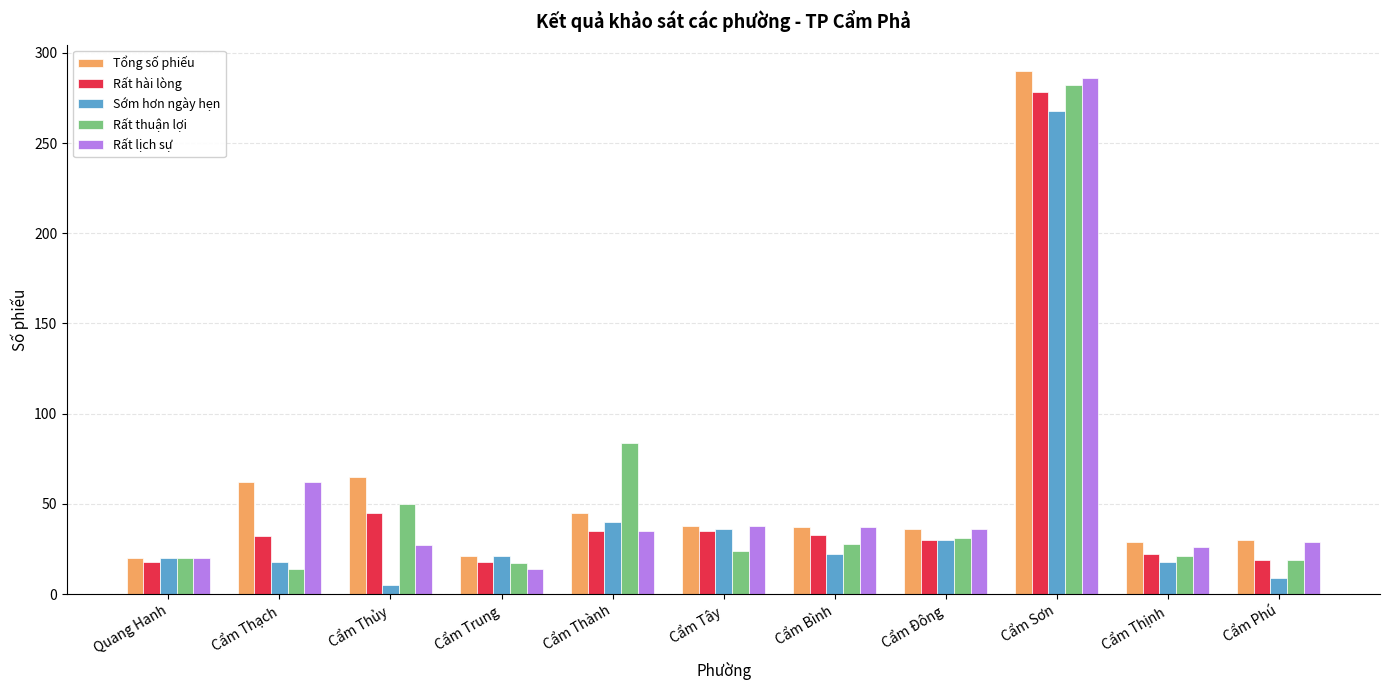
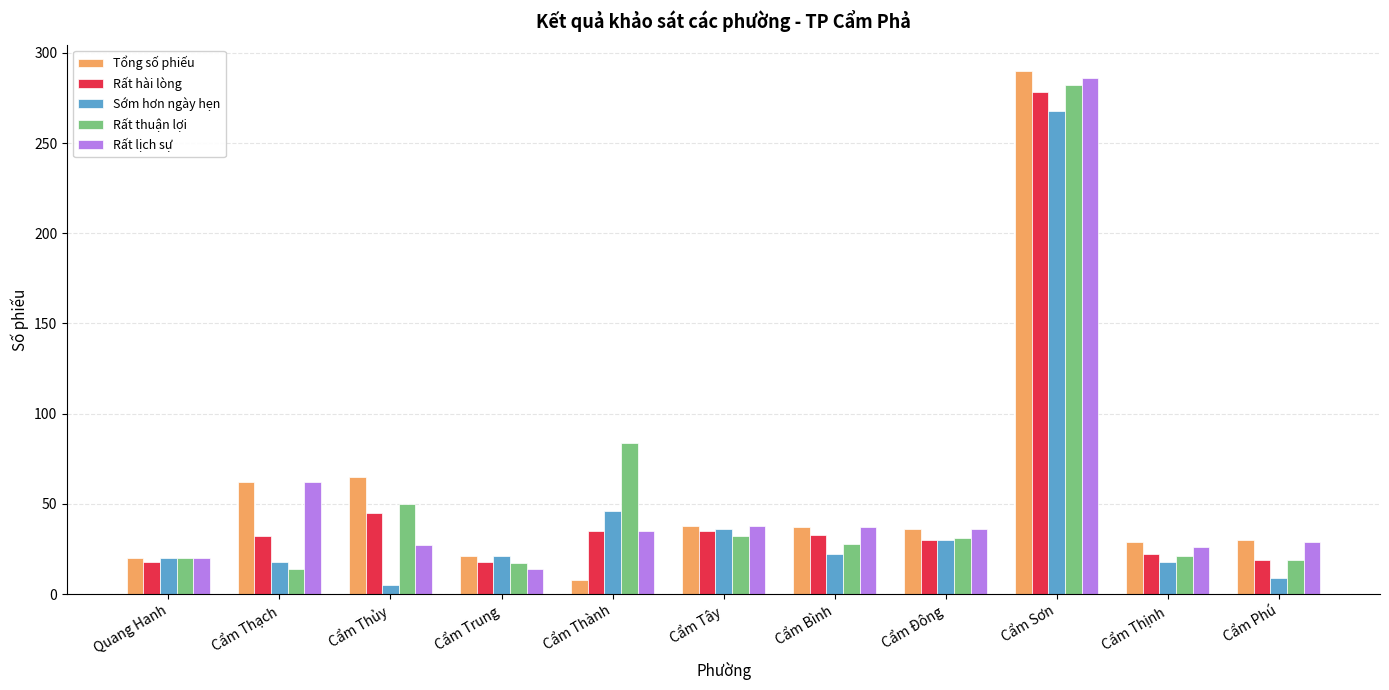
Tổng số phiếu, Cẩm Thành: 45 -> 8
Sớm hơn ngày hẹn, Cẩm Thành: 40 -> 46
Rất thuận lợi, Cẩm Tây: 24 -> 32
